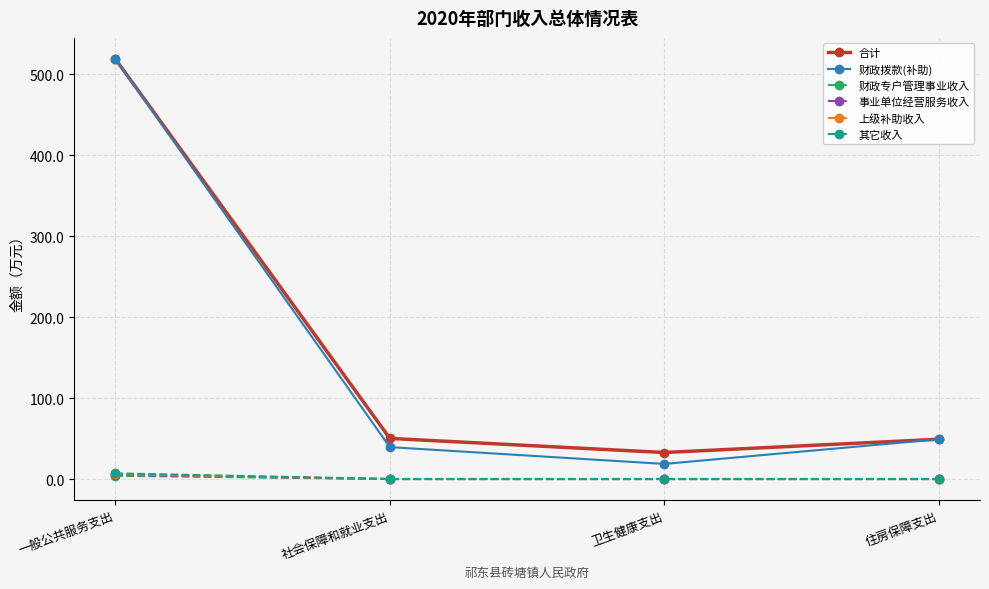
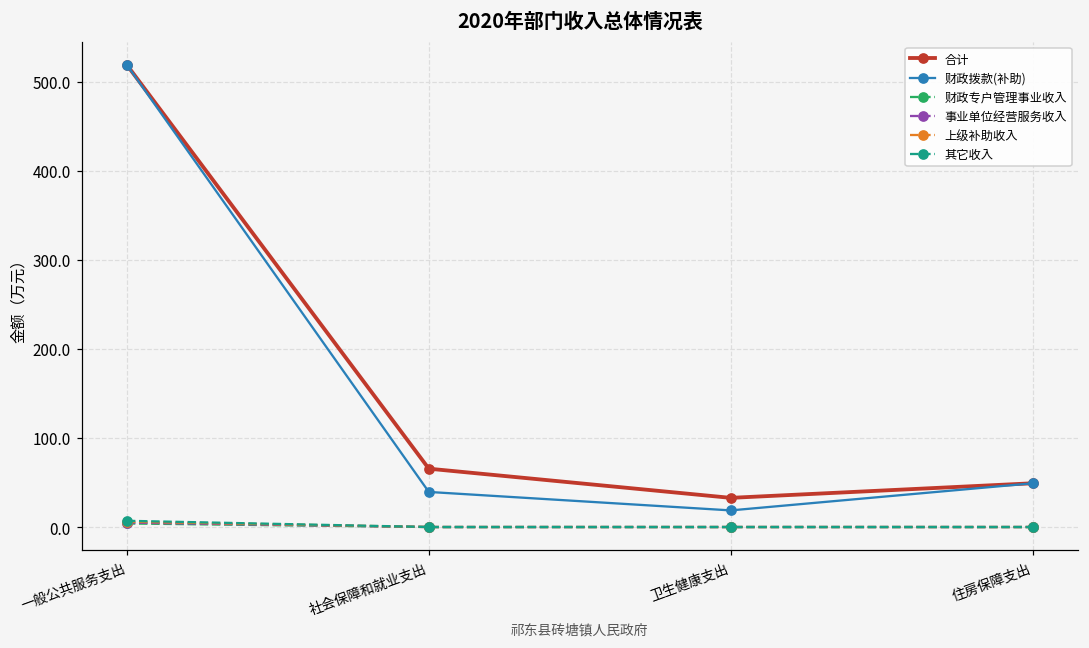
合计, 社会保障和就业支出: 50 -> 70
